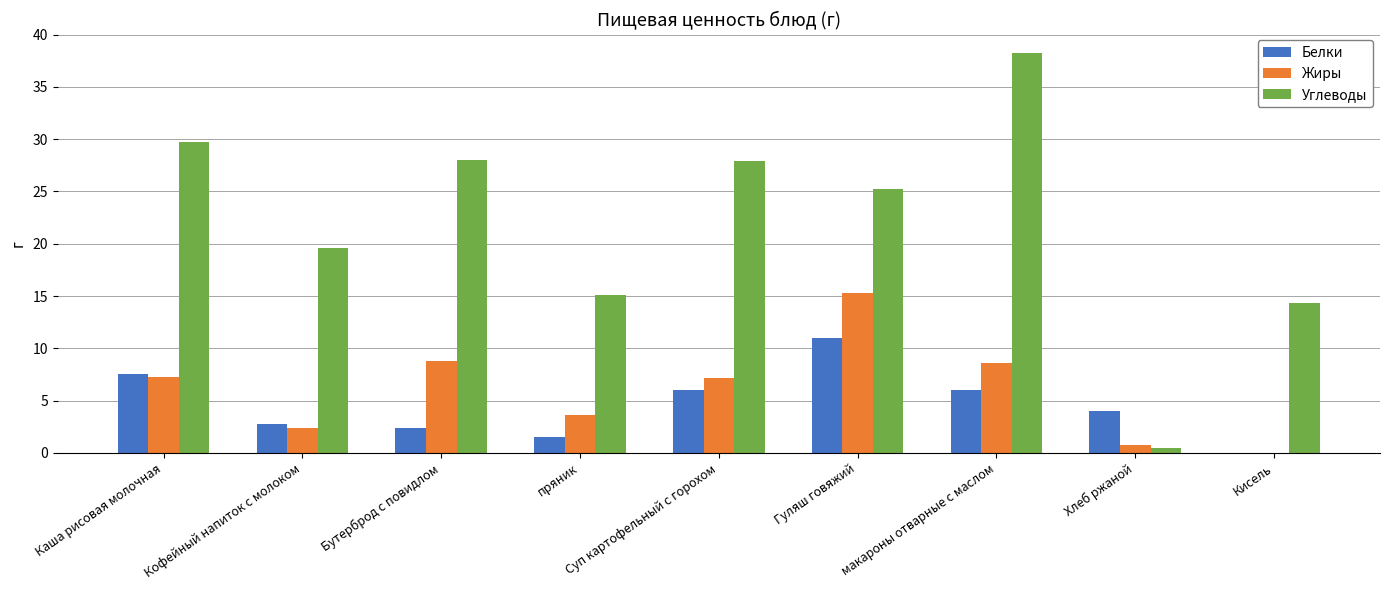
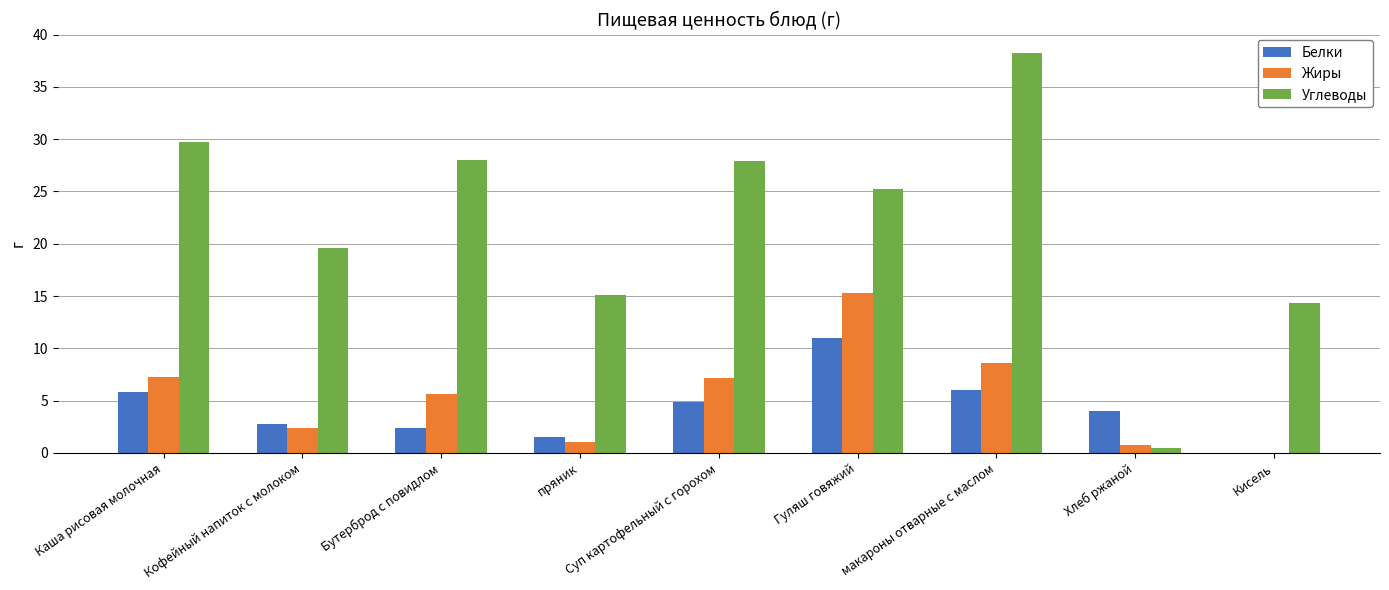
Белки, Каша рисовая молочная: 7.6 -> 5.8
Жиры, Бутерброд с повидлом: 8.8 -> 5.6
Жиры, пряник: 3.6 -> 1.1
Белки, Суп картофельный с горохом: 6.0 -> 4.9
